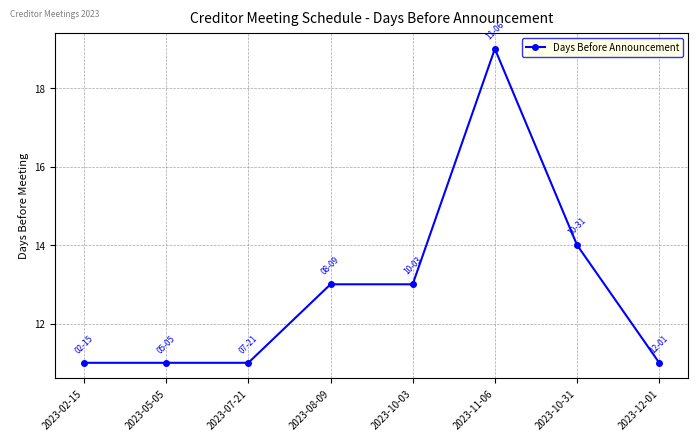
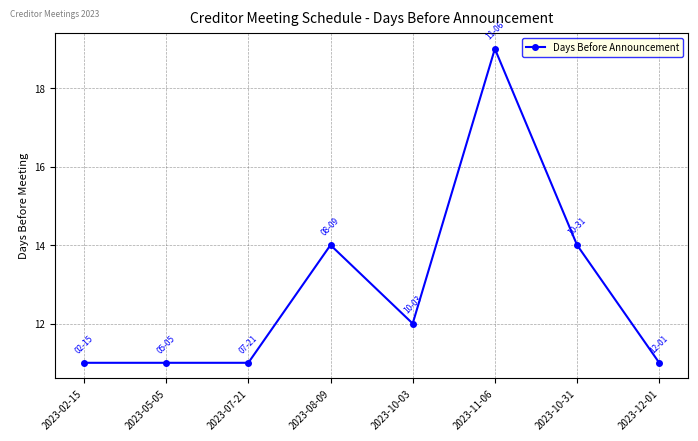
2023-08-09: 13 -> 14
2023-10-03: 13 -> 12
